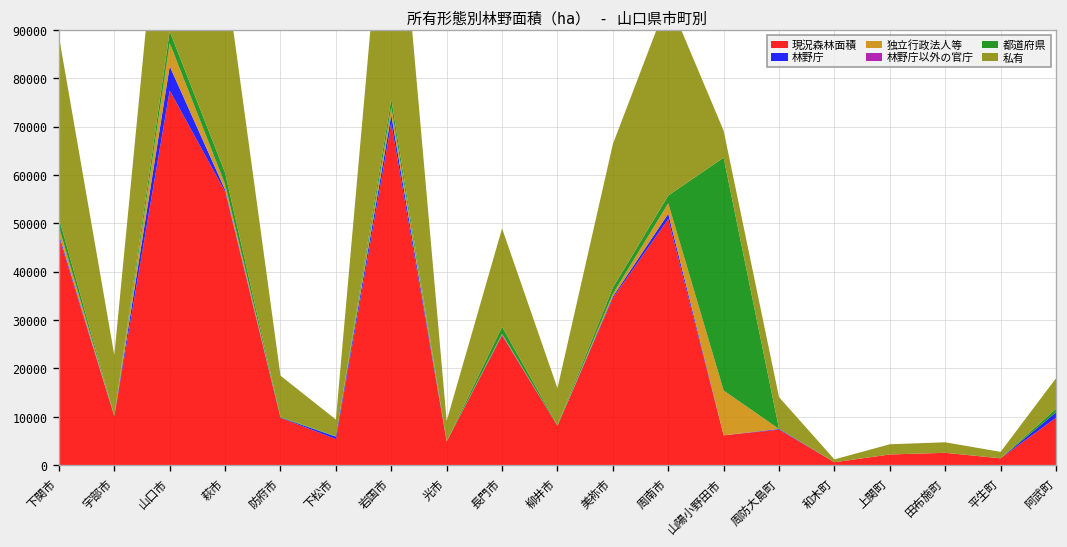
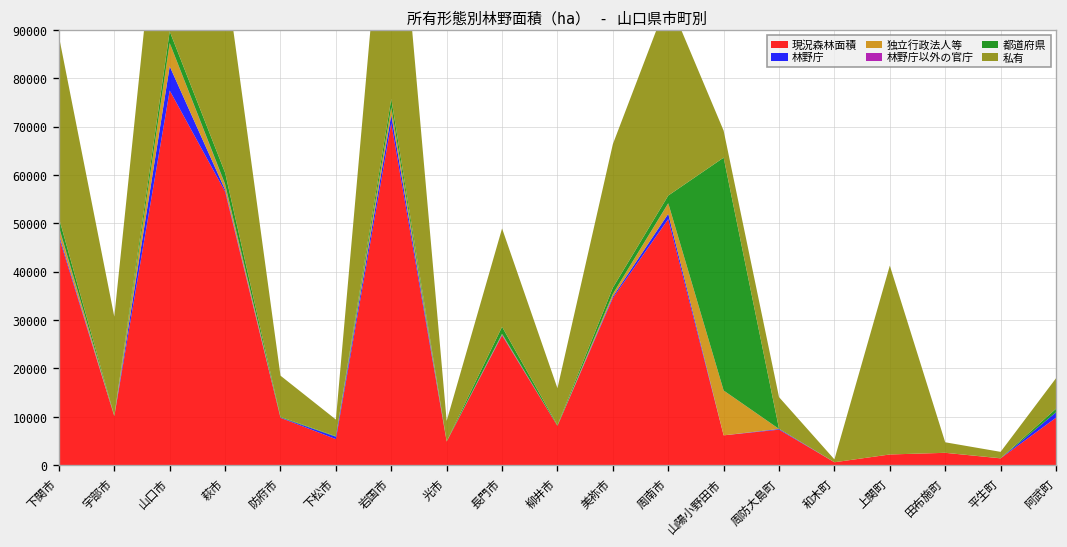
私有, 宇部市: 13000 -> 20000
私有, 上関町: 2000 -> 39000
